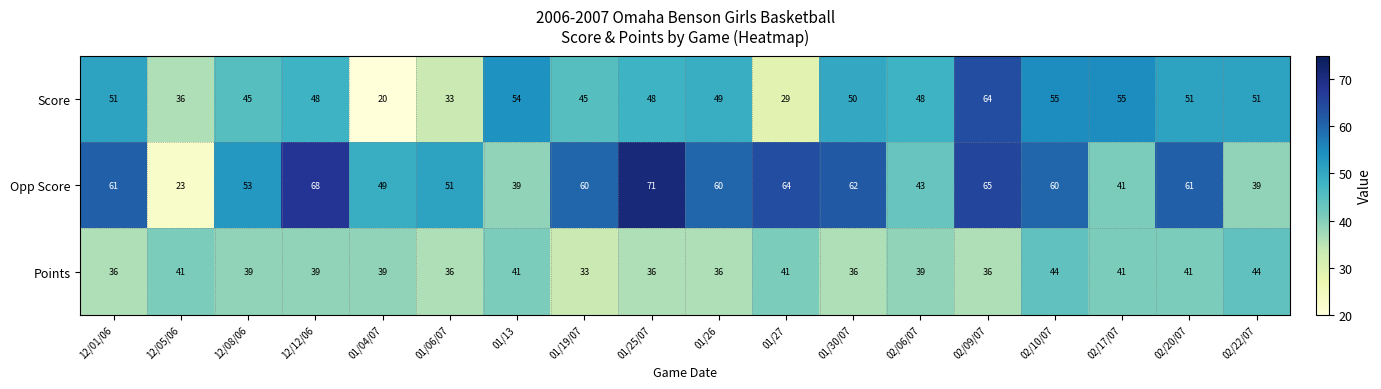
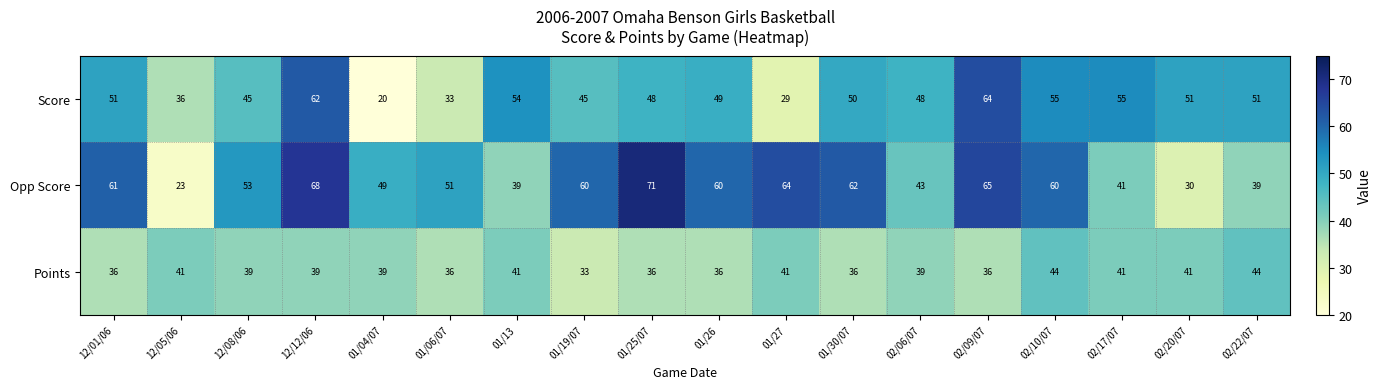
Score, 12/12/06: 48 -> 62
Opp Score, 02/20/07: 61 -> 30
